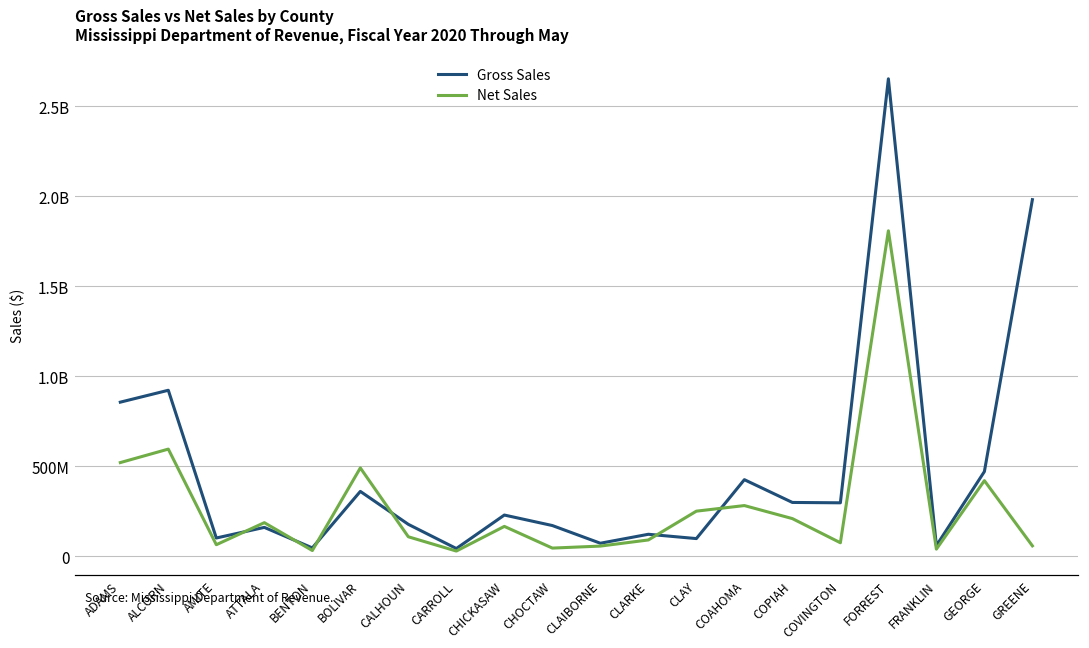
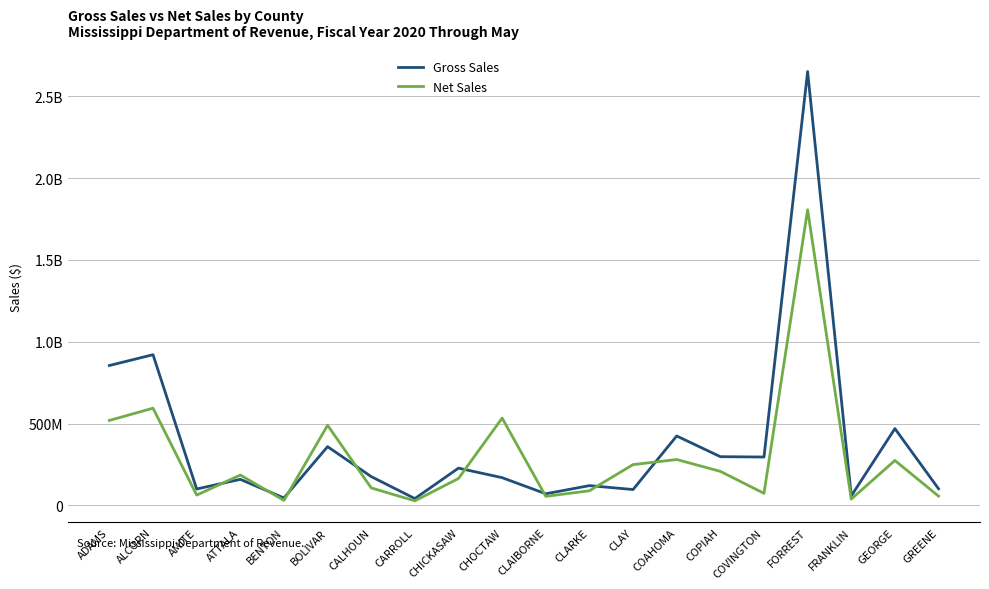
Net Sales, CHOCTAW: 40000000 -> 530000000
Net Sales, GEORGE: 420000000 -> 270000000
Gross Sales, GREENE: 1980000000 -> 100000000
